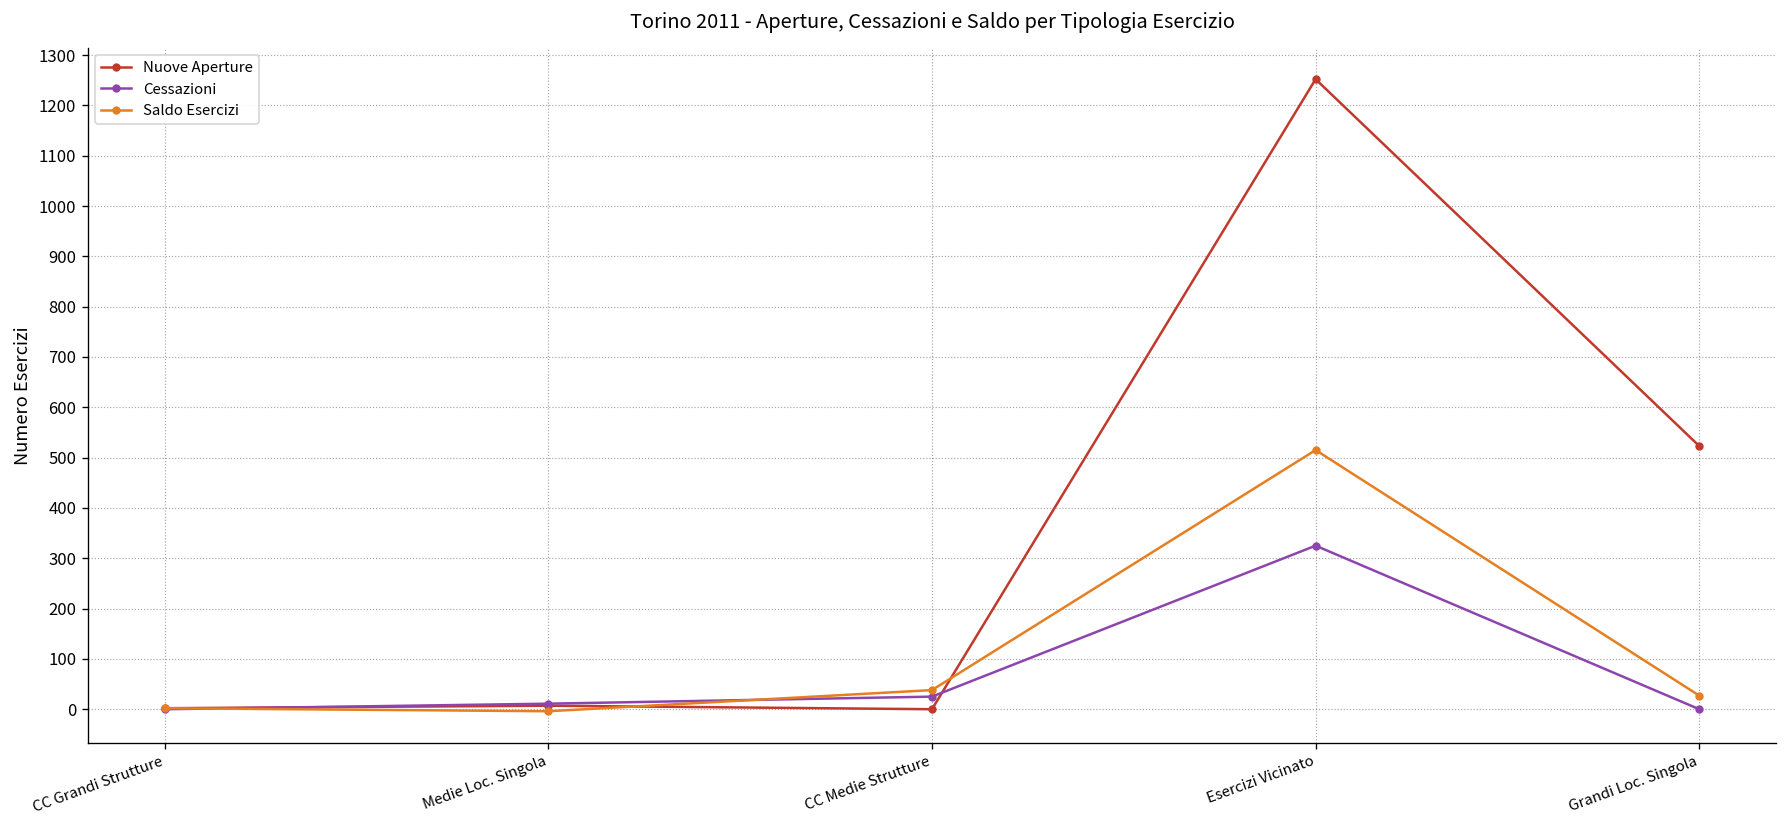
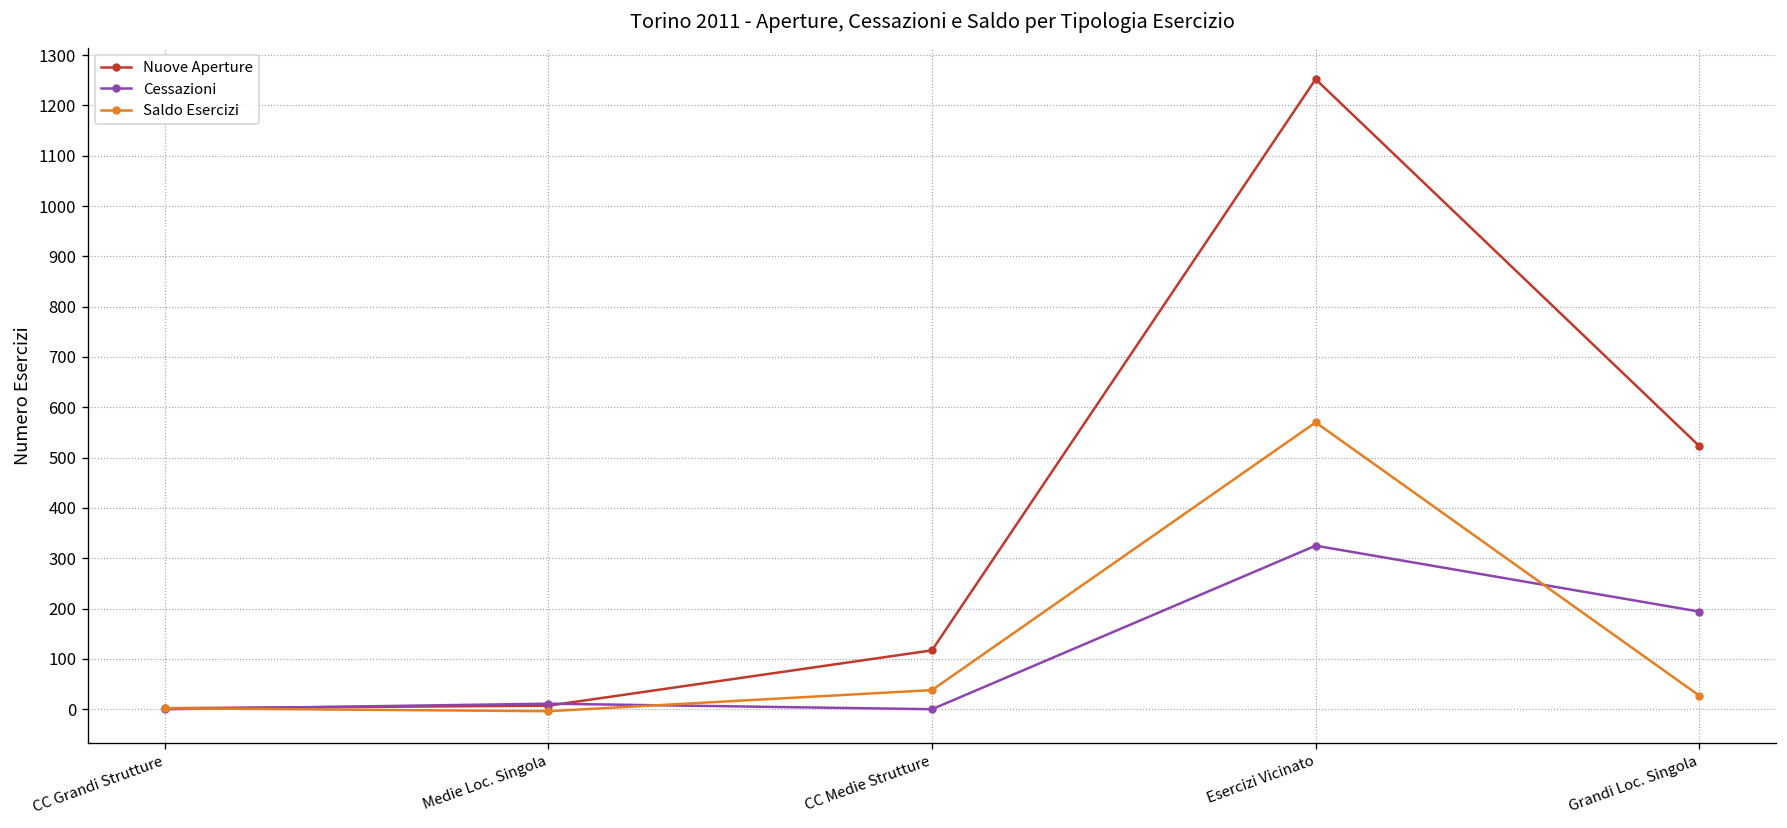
Nuove Aperture, CC Medie Strutture: 0 -> 120
Cessazioni, CC Medie Strutture: 30 -> 0
Saldo Esercizi, Esercizi Vicinato: 520 -> 570
Cessazioni, Grandi Loc. Singola: 0 -> 190
